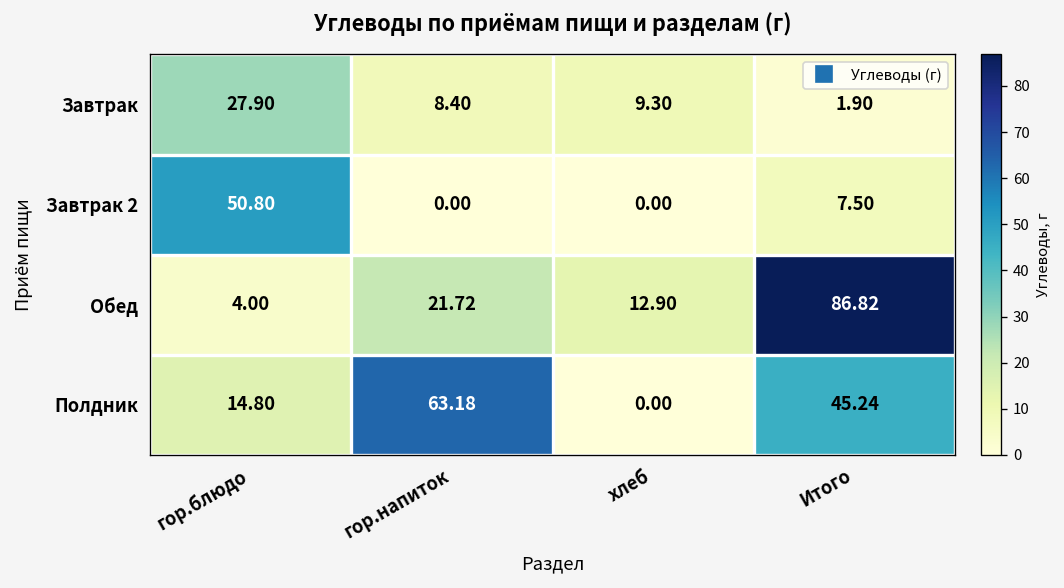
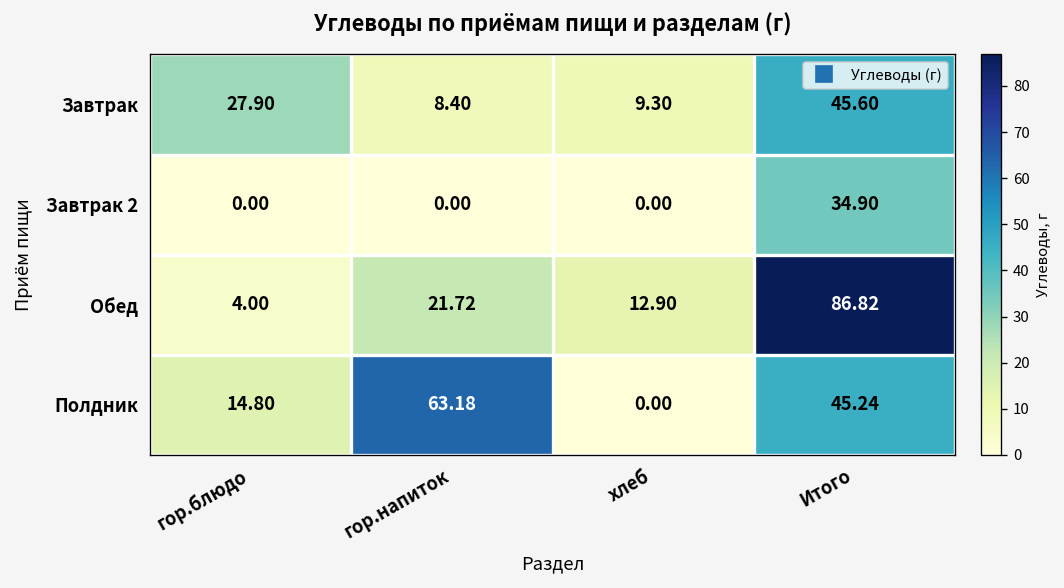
Завтрак, Итого: 1.90 -> 45.60
Завтрак 2, гор.блюдо: 50.80 -> 0.00
Завтрак 2, Итого: 7.50 -> 34.90
